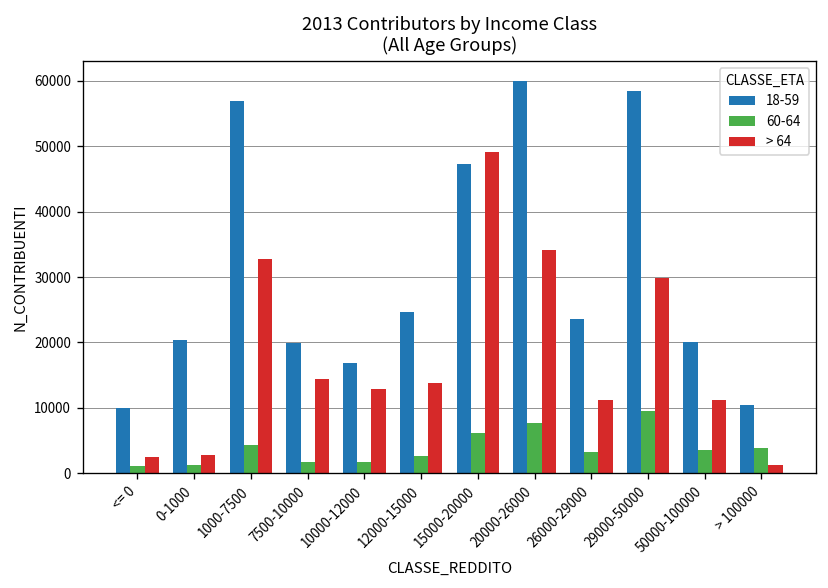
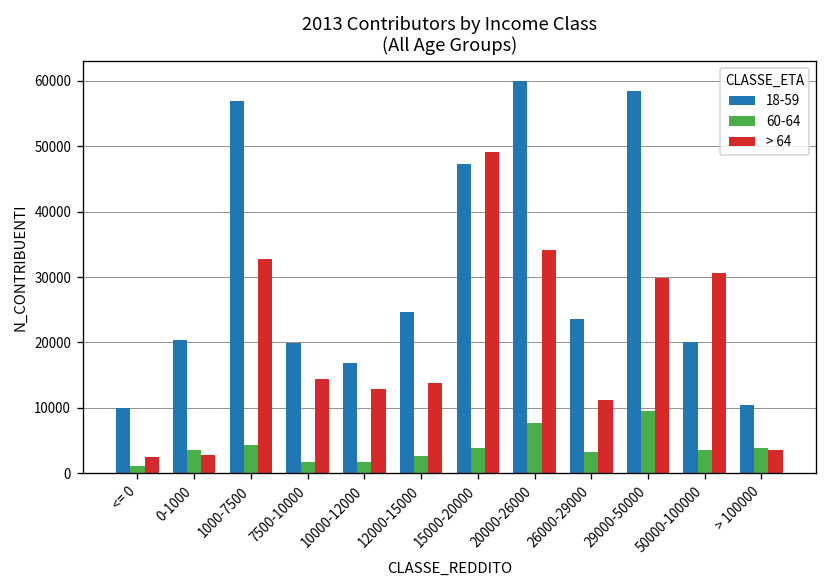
60-64, 0-1000: 1000 -> 3000
60-64, 15000-20000: 6000 -> 4000
> 64, 50000-100000: 11000 -> 31000
> 64, > 100000: 1000 -> 4000
